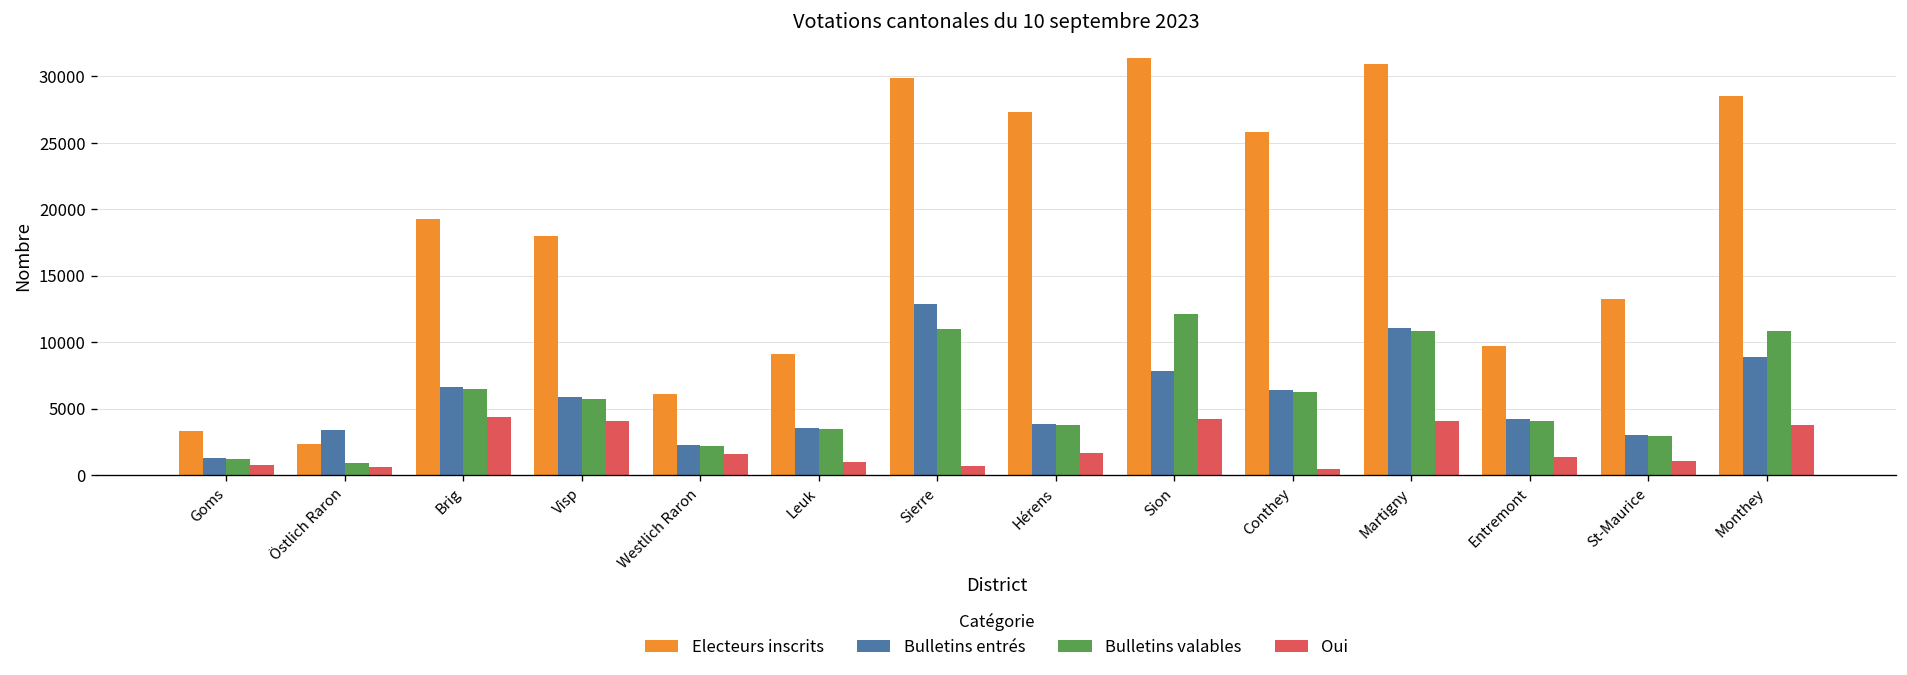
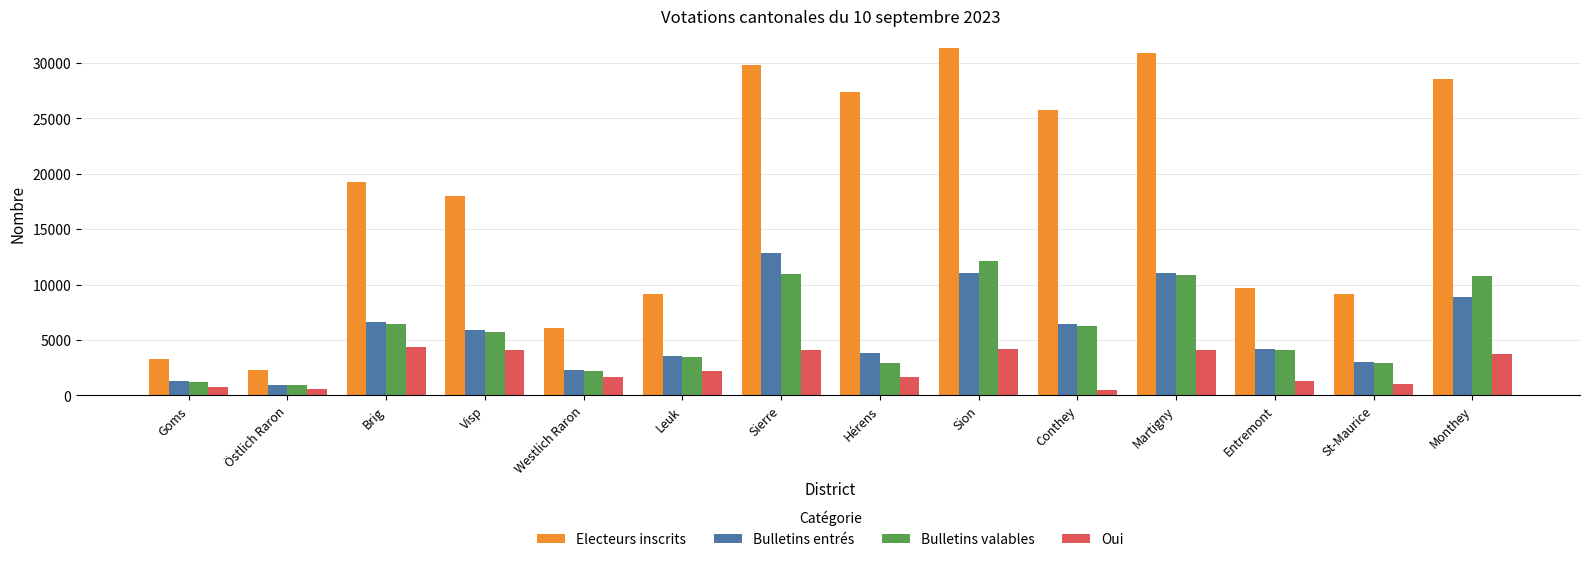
Bulletins entrés, Östlich Raron: 3400 -> 900
Oui, Leuk: 1000 -> 2200
Oui, Sierre: 700 -> 4100
Bulletins valables, Hérens: 3700 -> 3000
Bulletins entrés, Sion: 7900 -> 11100
Electeurs inscrits, St-Maurice: 13200 -> 9100
